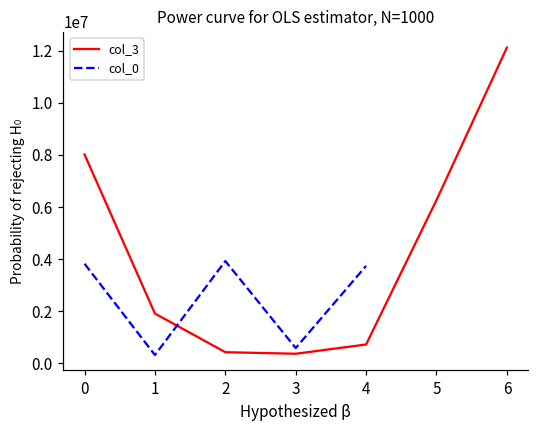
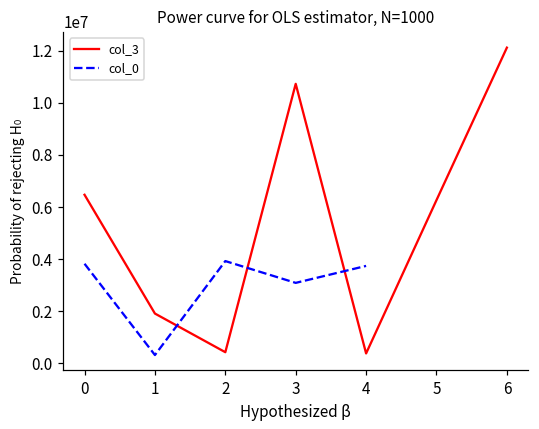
col_3, 0: 8000000 -> 6500000
col_3, 3: 400000 -> 10700000
col_0, 3: 600000 -> 3100000
col_3, 4: 700000 -> 400000
